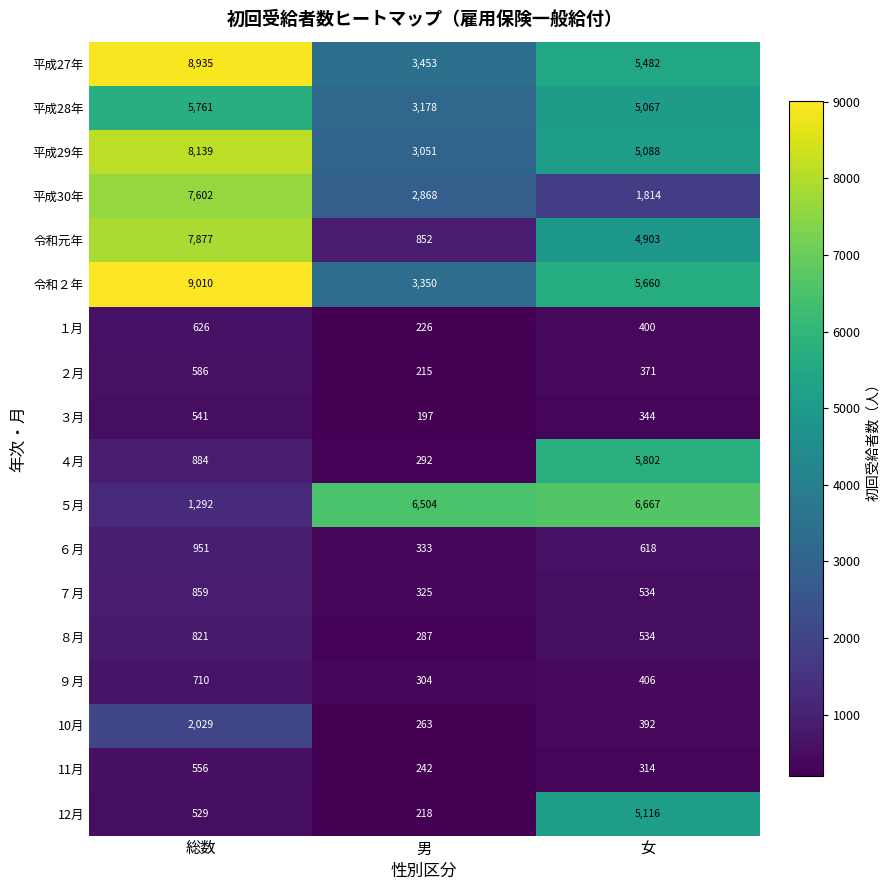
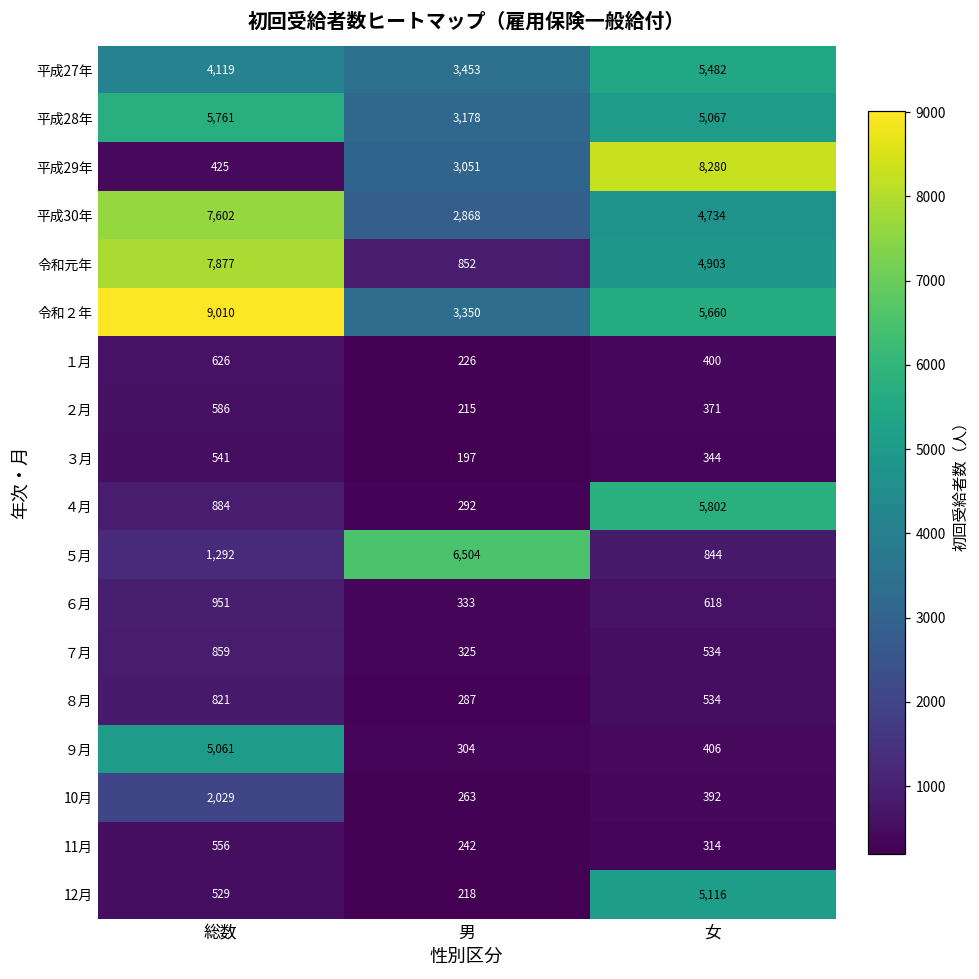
平成27年, 総数: 8,935 -> 4,119
平成29年, 総数: 8,139 -> 425
平成29年, 女: 5,088 -> 8,280
平成30年, 女: 1,814 -> 4,734
５月, 女: 6,667 -> 844
９月, 総数: 710 -> 5,061
